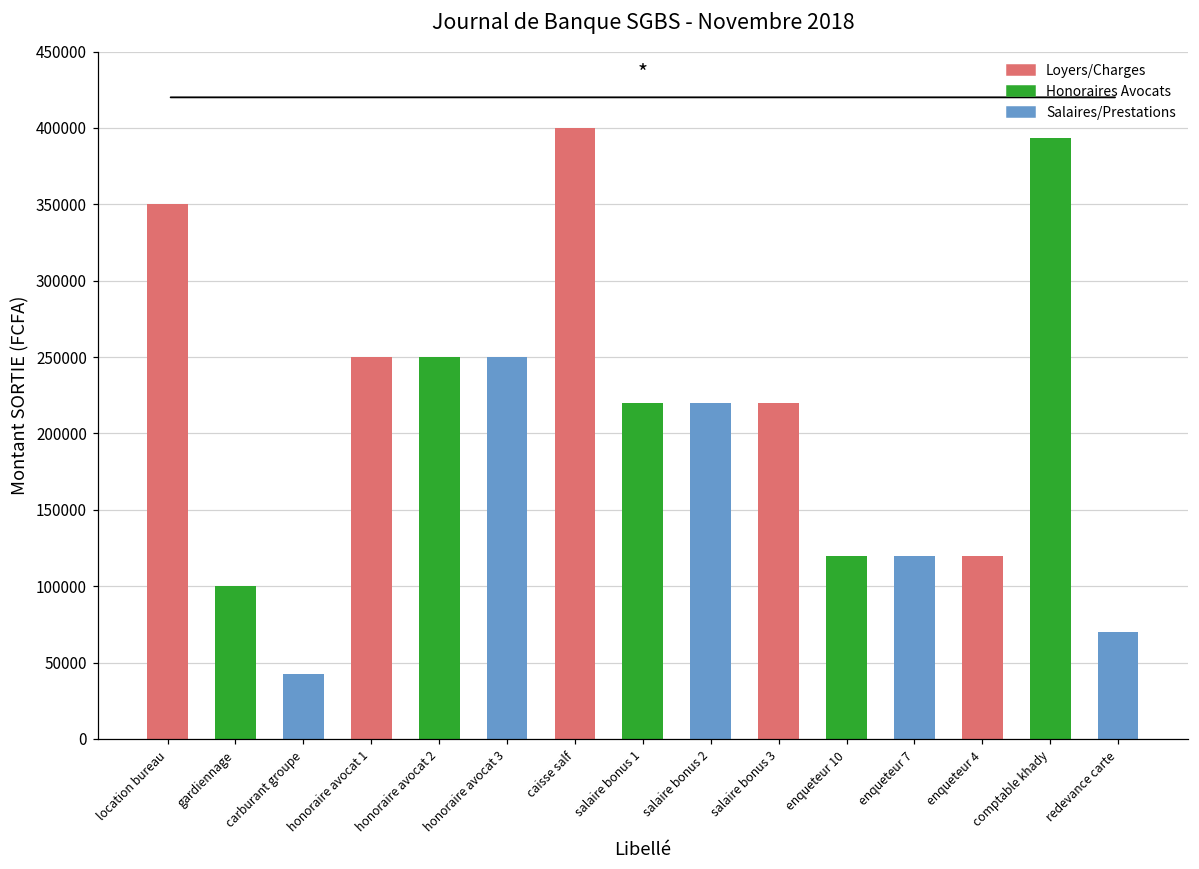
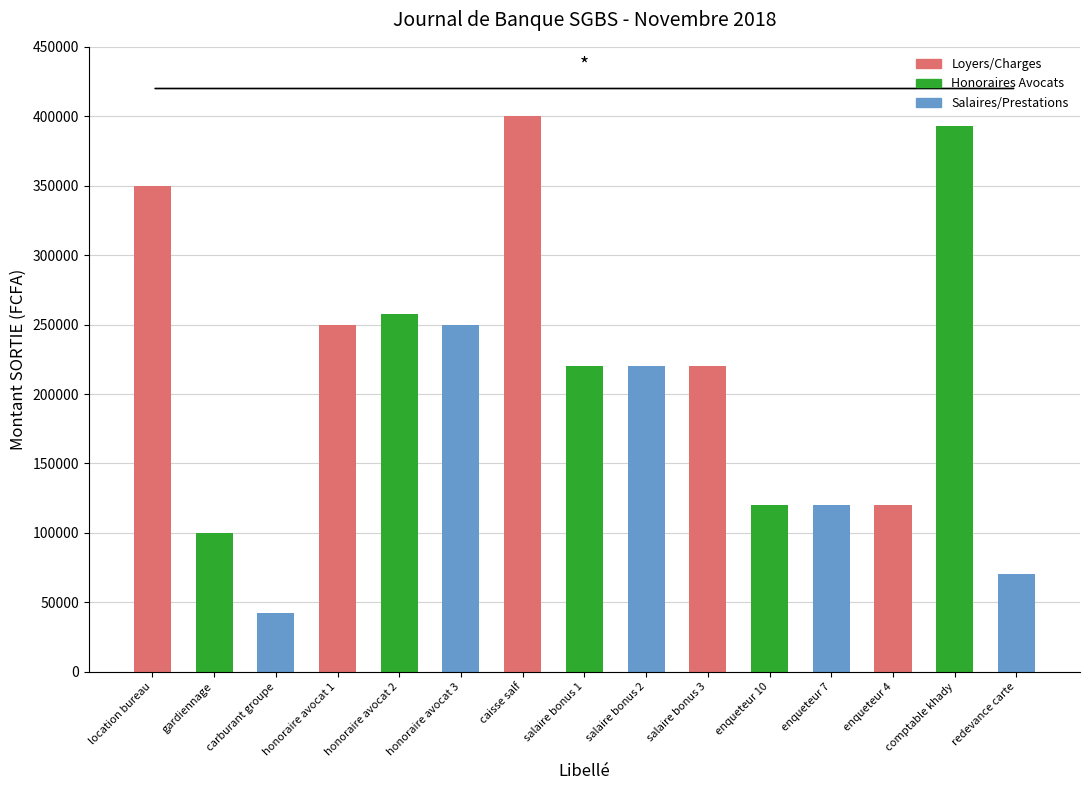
honoraire avocat 2: 250000 -> 258000
